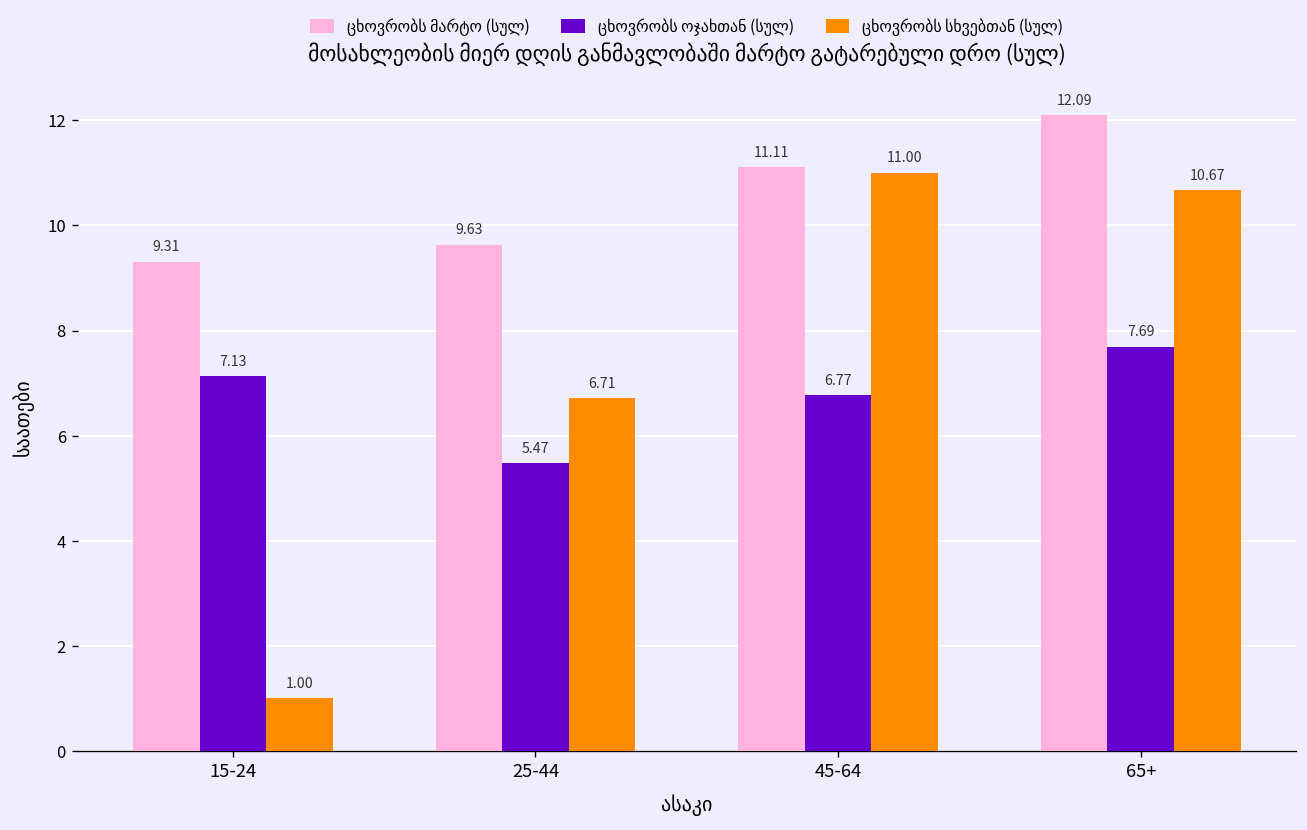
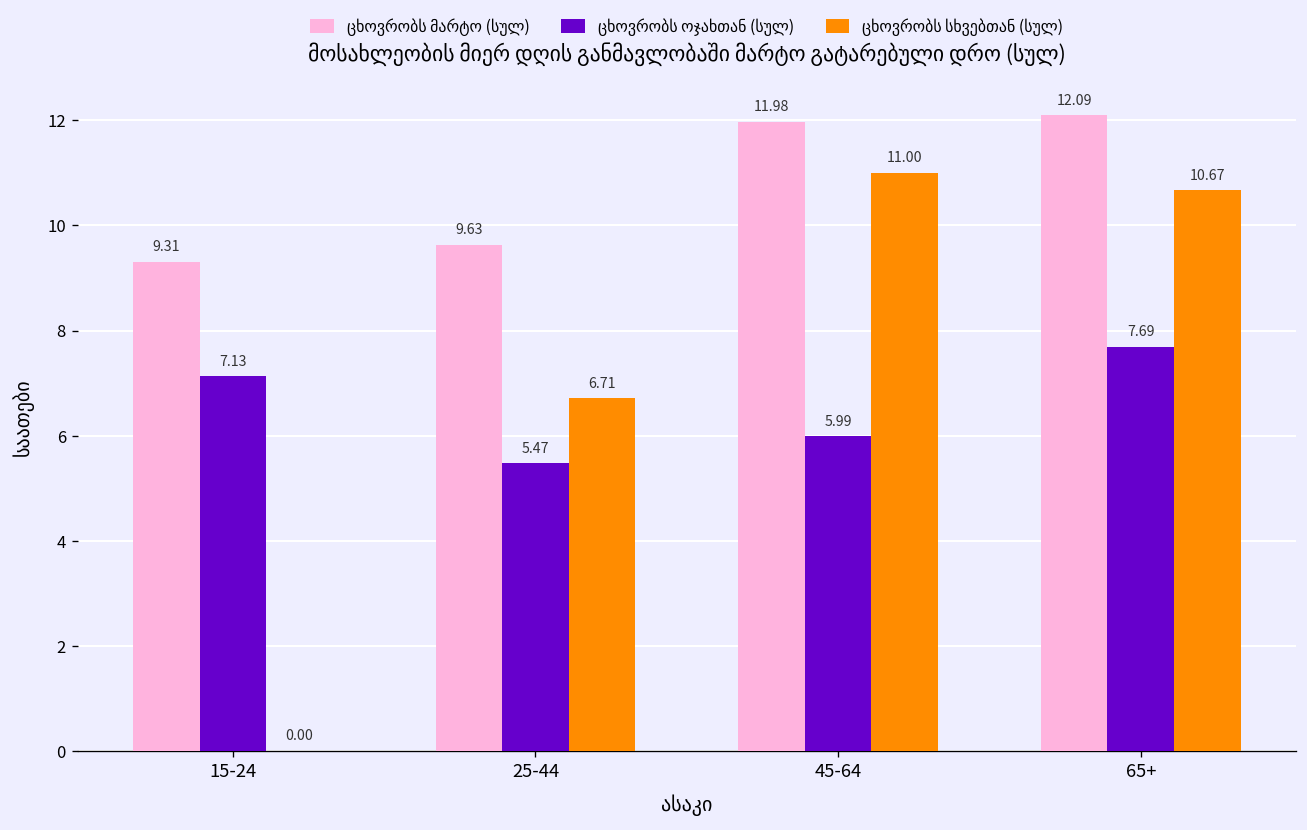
ცხოვრობს სხვებთან (სულ), 15-24: 1.00 -> 0.00
ცხოვრობს მარტო (სულ), 45-64: 11.11 -> 11.98
ცხოვრობს ოჯახთან (სულ), 45-64: 6.77 -> 5.99
